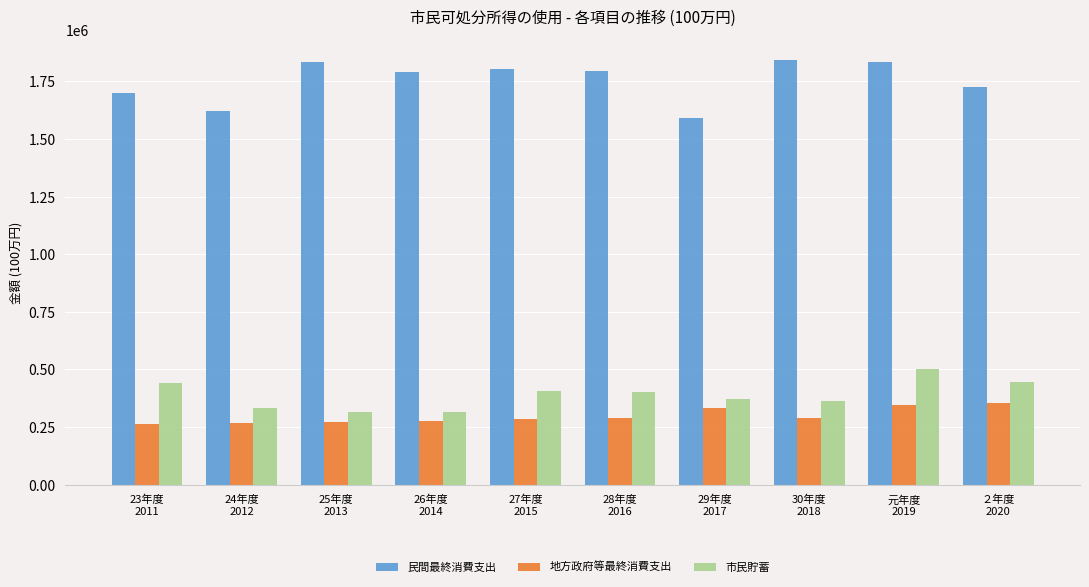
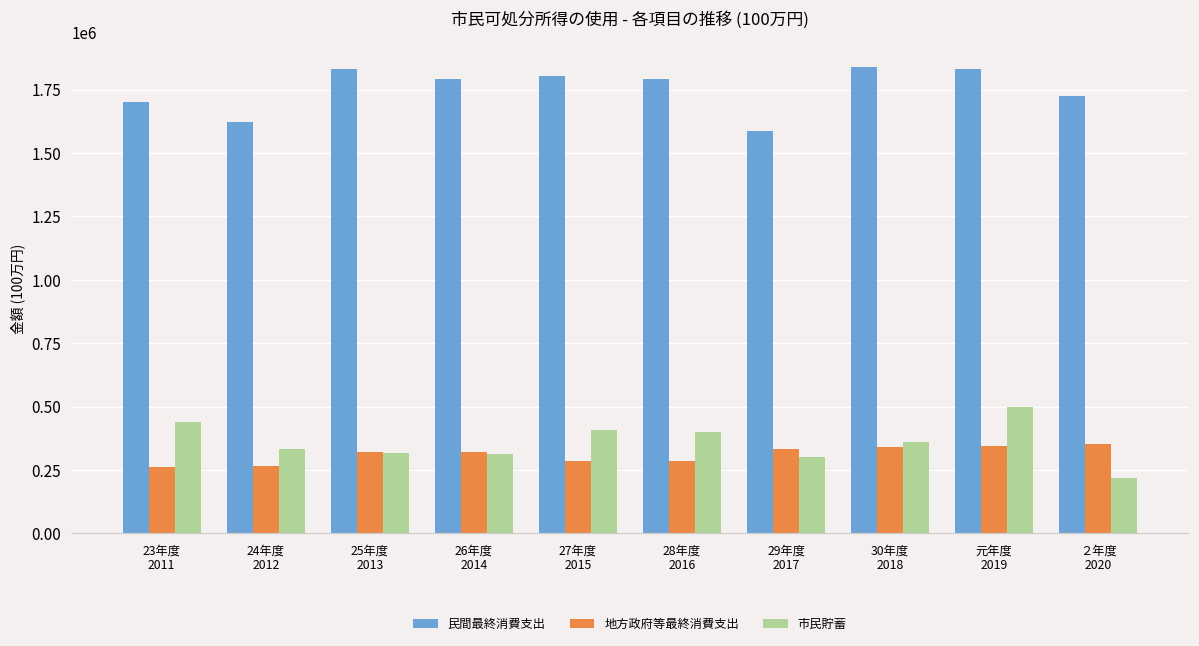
地方政府等最終消費支出, 25年度 2013: 270000 -> 320000
地方政府等最終消費支出, 26年度 2014: 280000 -> 320000
市民貯蓄, 29年度 2017: 370000 -> 300000
地方政府等最終消費支出, 30年度 2018: 290000 -> 340000
市民貯蓄, ２年度 2020: 450000 -> 220000
